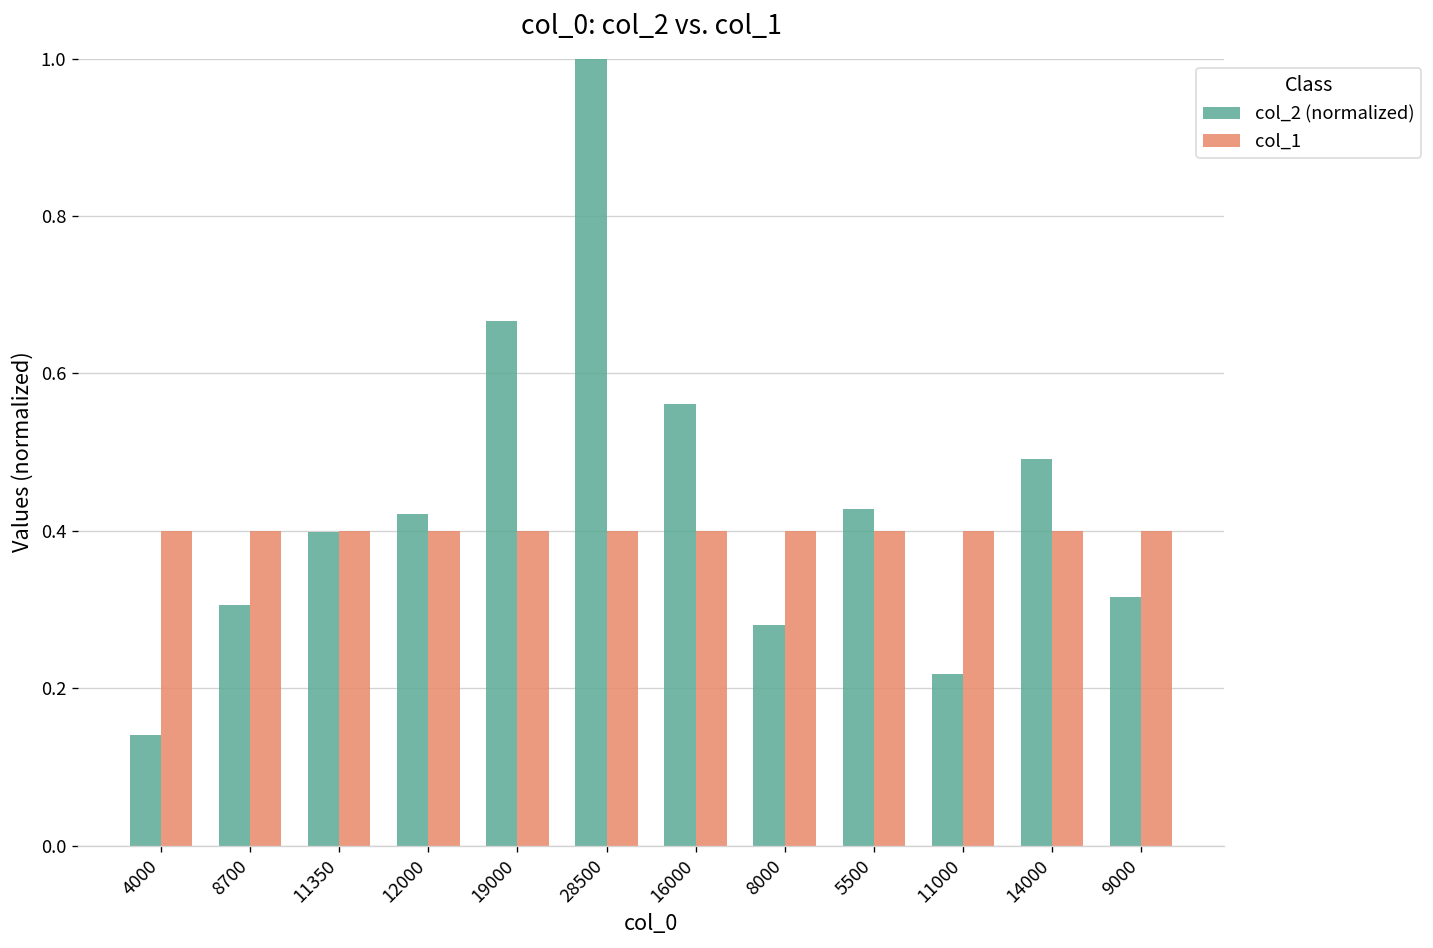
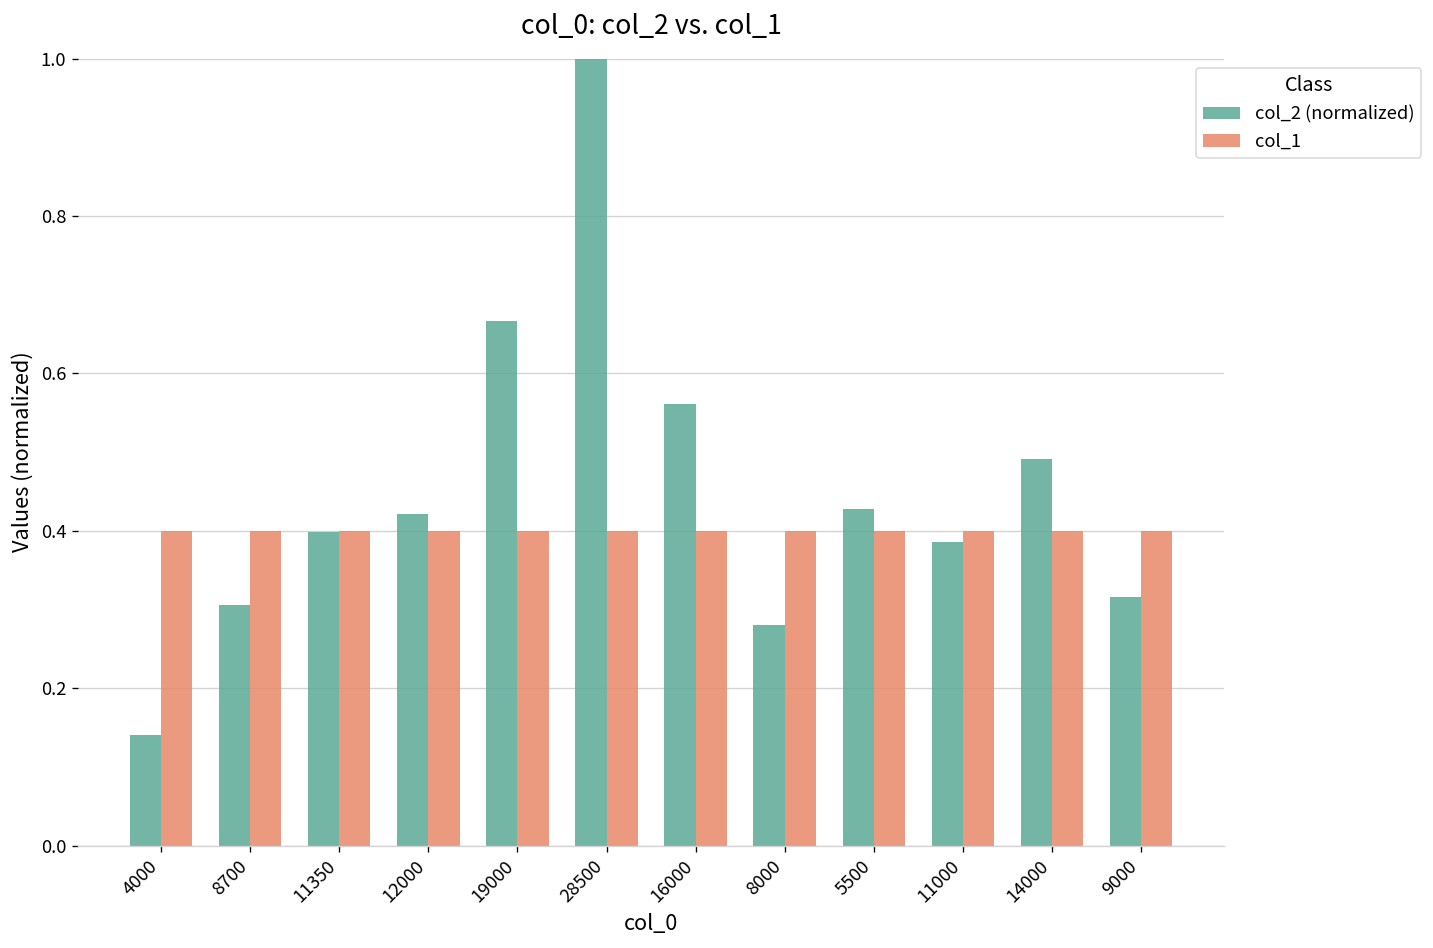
col_2 (normalized), 11000: 0.22 -> 0.39
